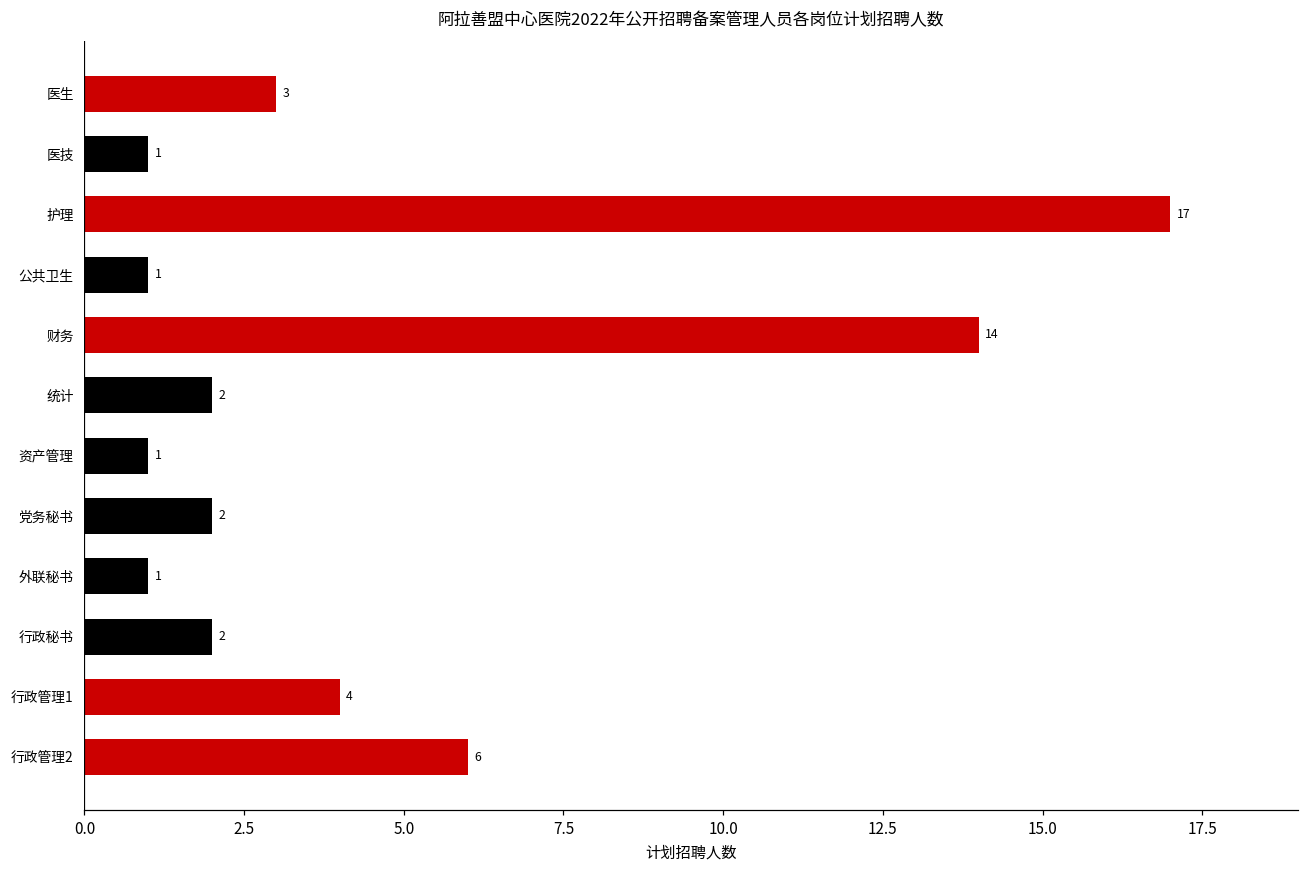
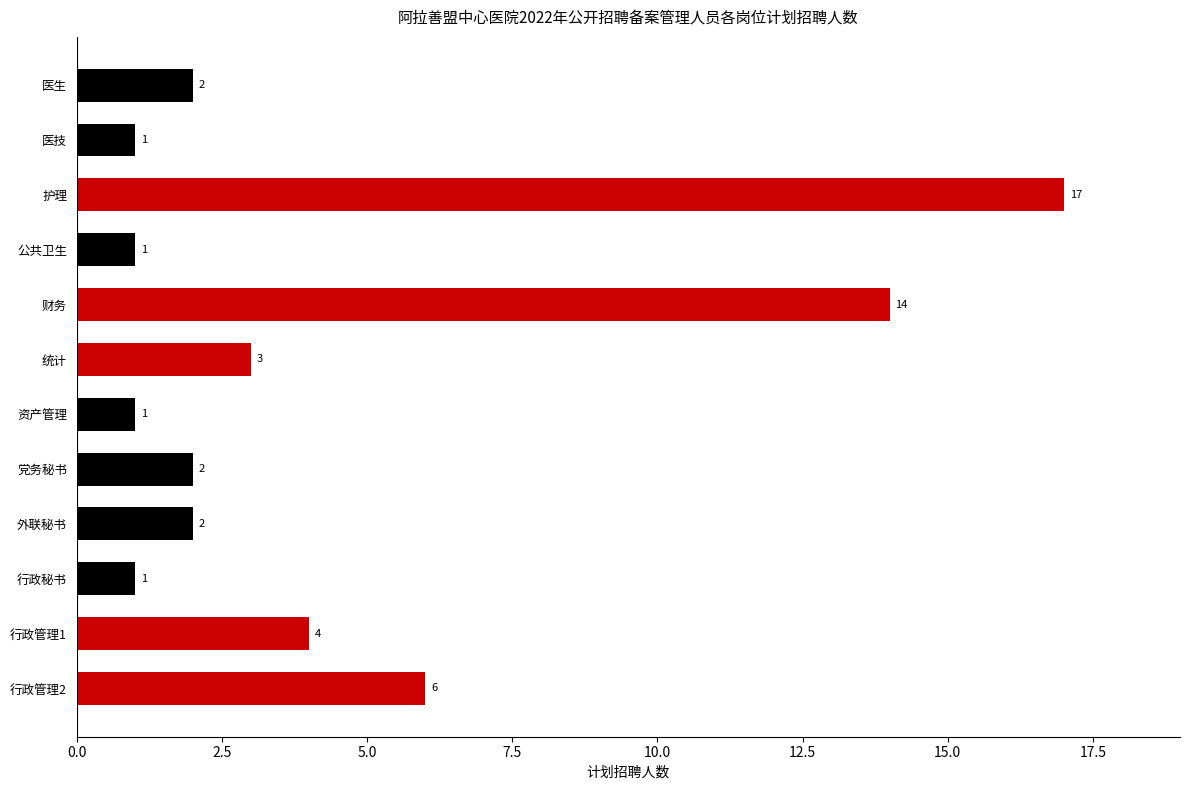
医生: 3 -> 2
统计: 2 -> 3
外联秘书: 1 -> 2
行政秘书: 2 -> 1
